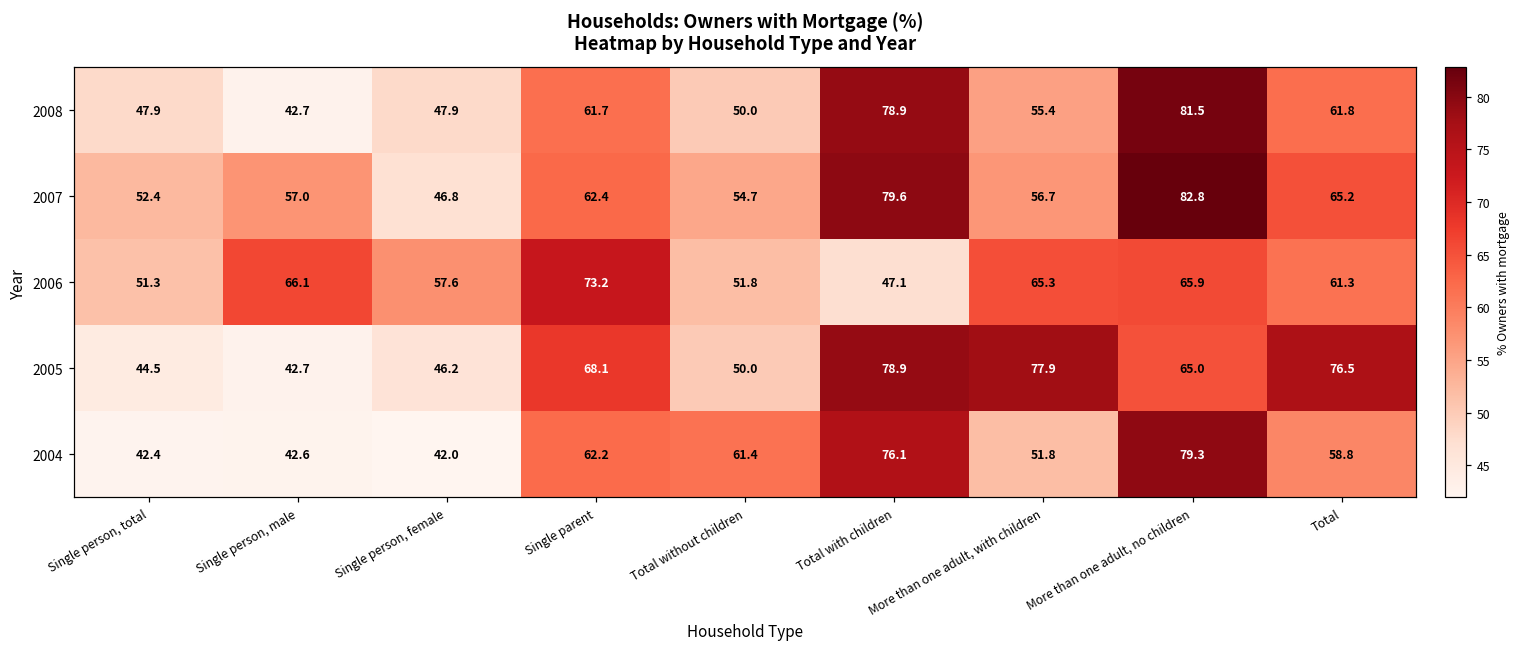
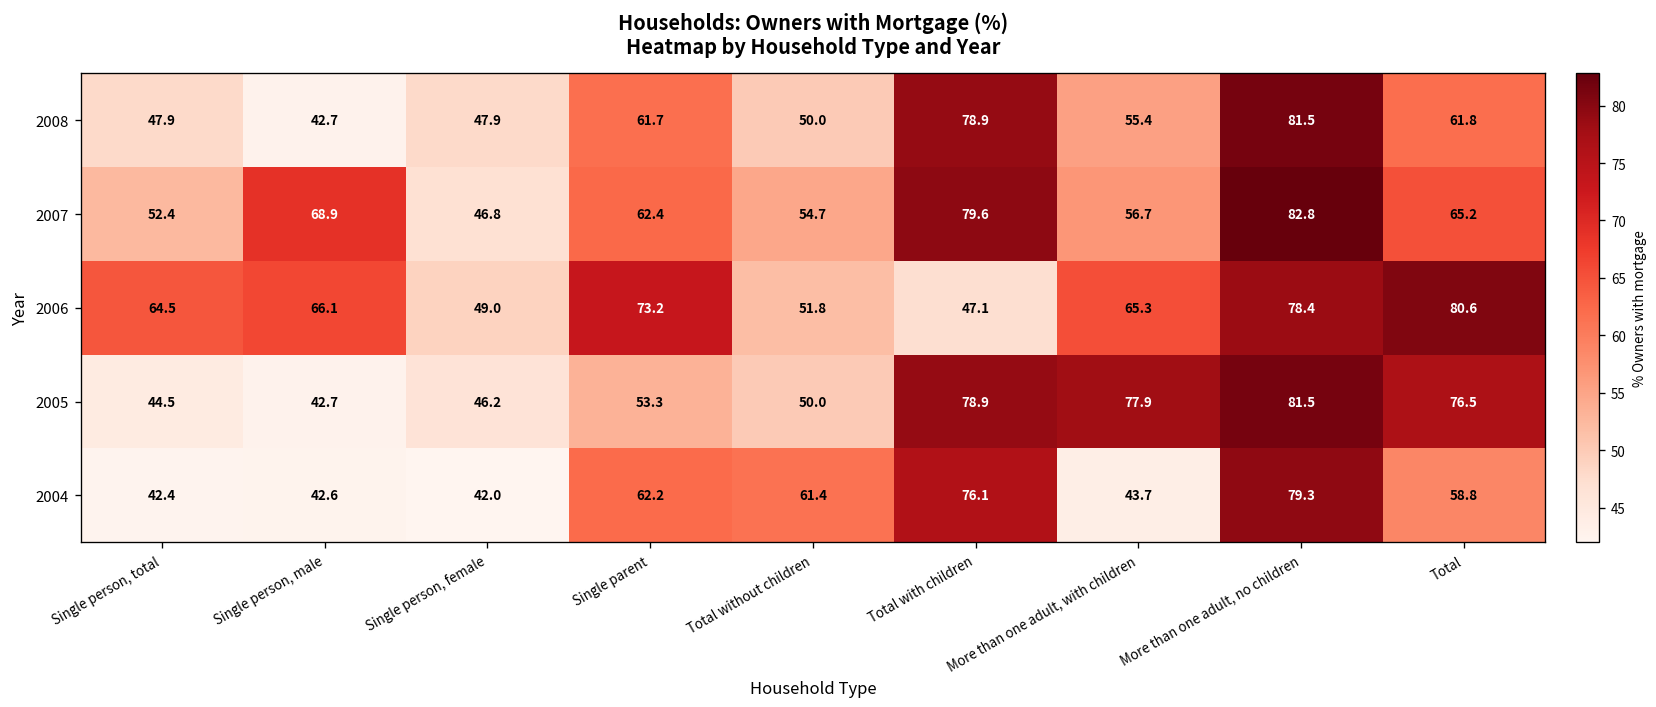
2007, Single person, male: 57.0 -> 68.9
2006, Single person, total: 51.3 -> 64.5
2006, Single person, female: 57.6 -> 49.0
2006, More than one adult, no children: 65.9 -> 78.4
2006, Total: 61.3 -> 80.6
2005, Single parent: 68.1 -> 53.3
2005, More than one adult, no children: 65.0 -> 81.5
2004, More than one adult, with children: 51.8 -> 43.7
